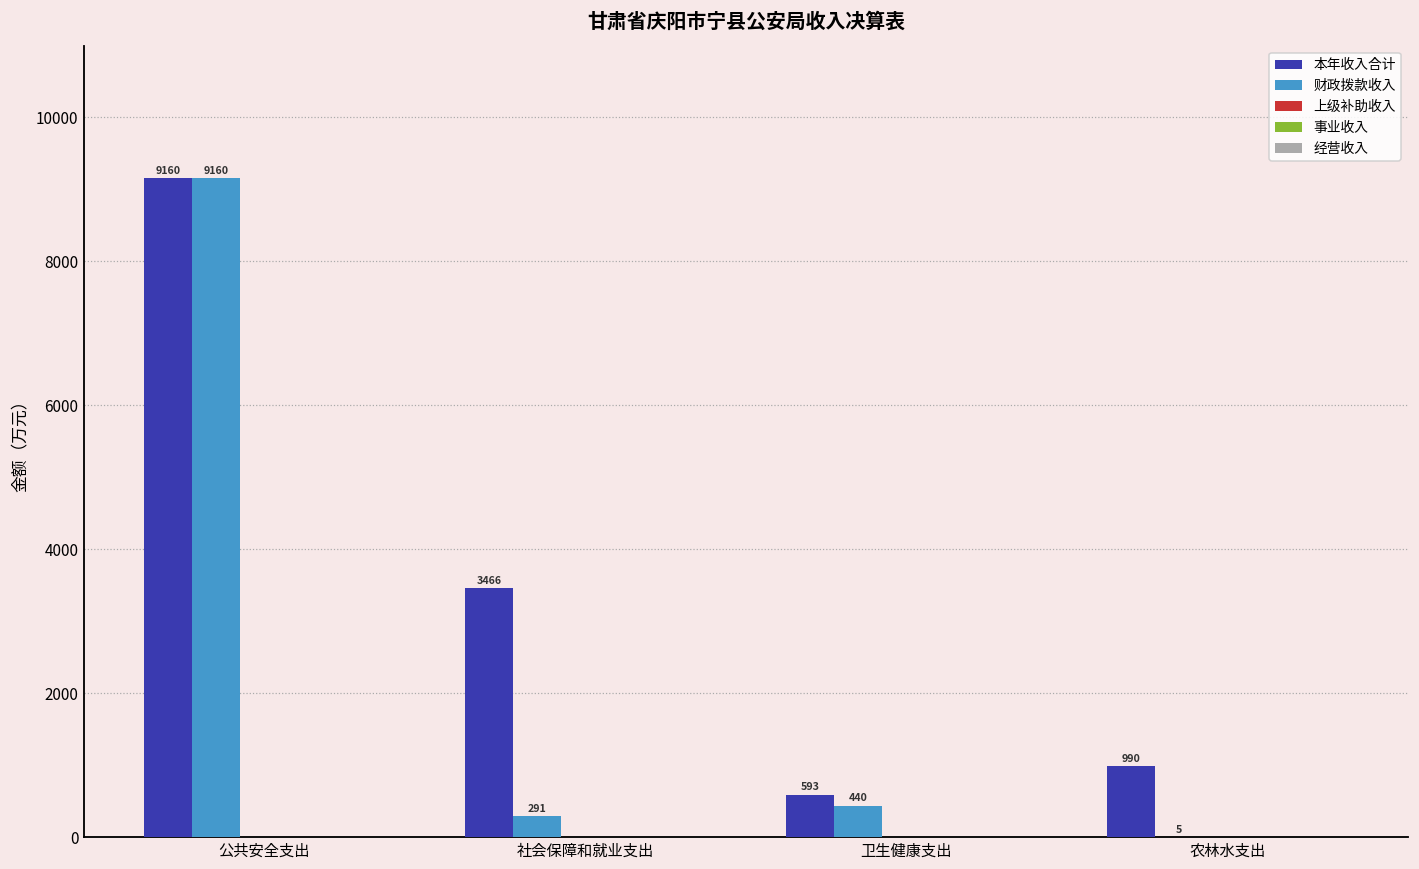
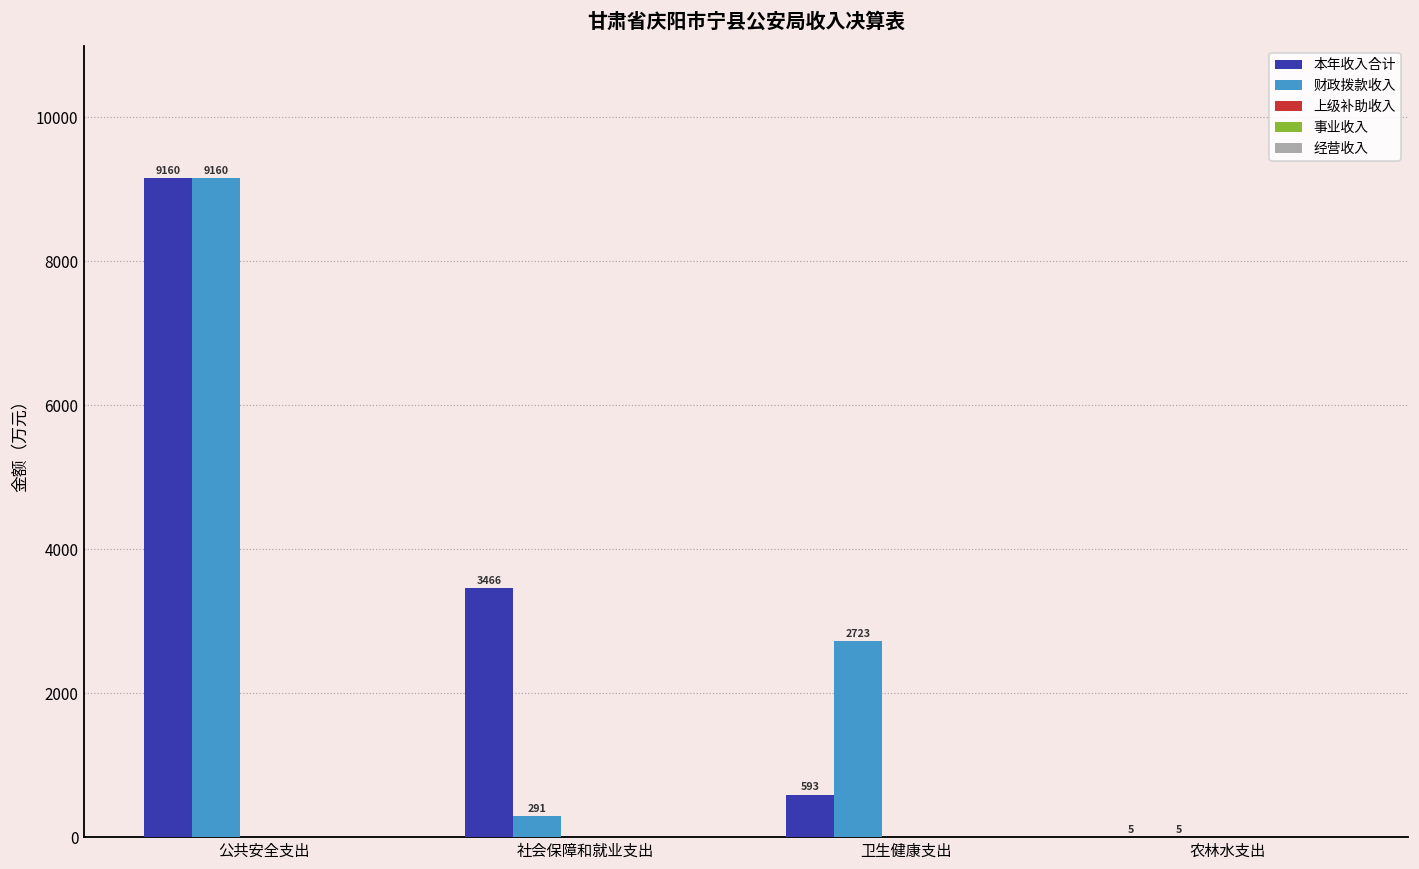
财政拨款收入, 卫生健康支出: 440 -> 2723
本年收入合计, 农林水支出: 990 -> 5
